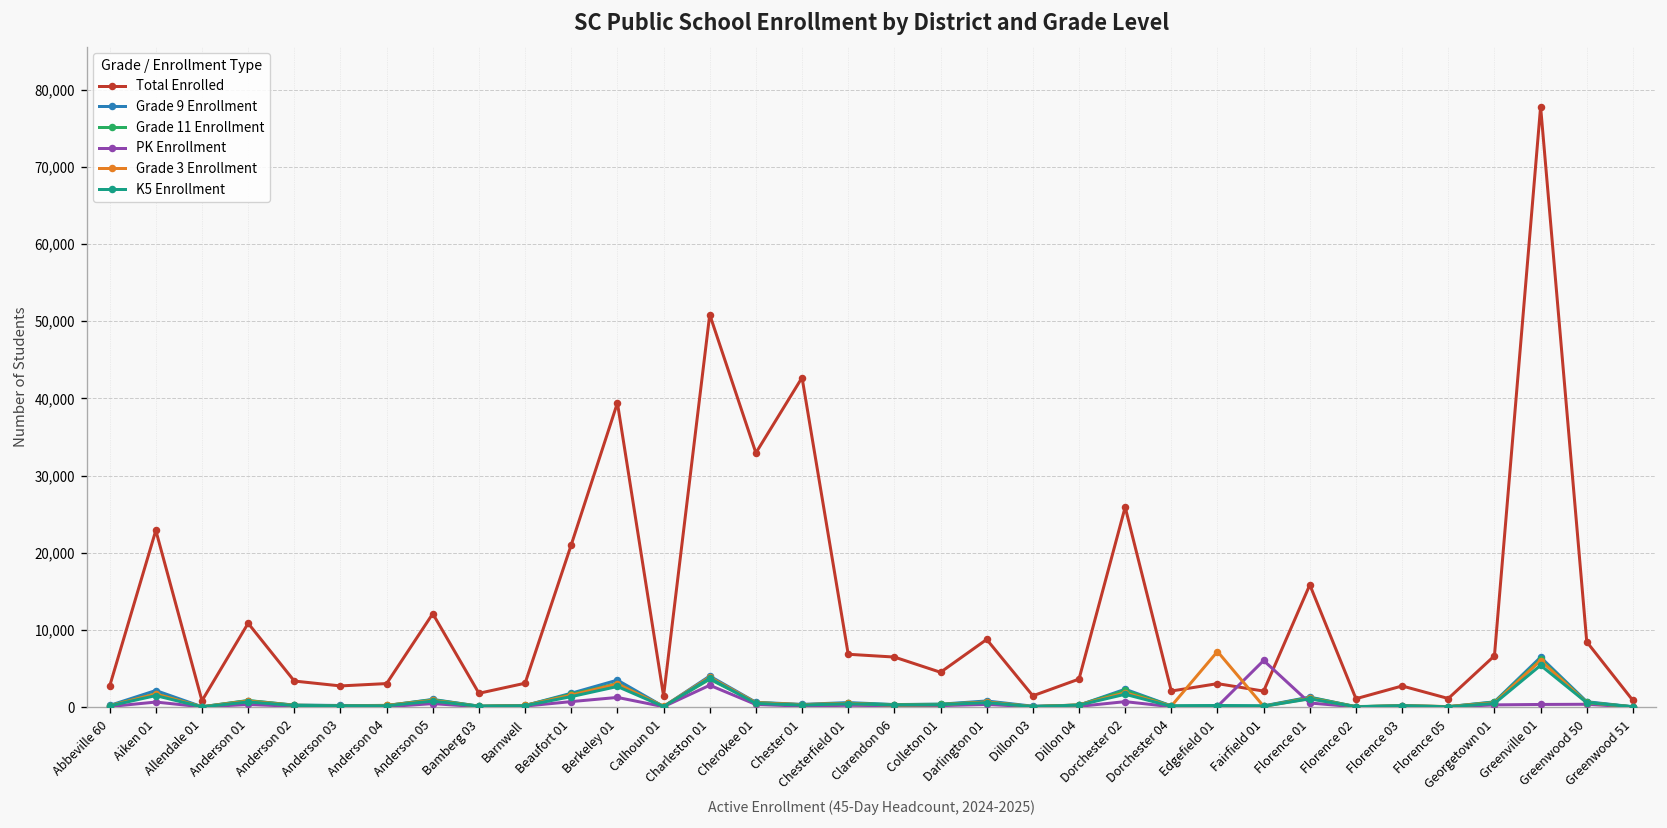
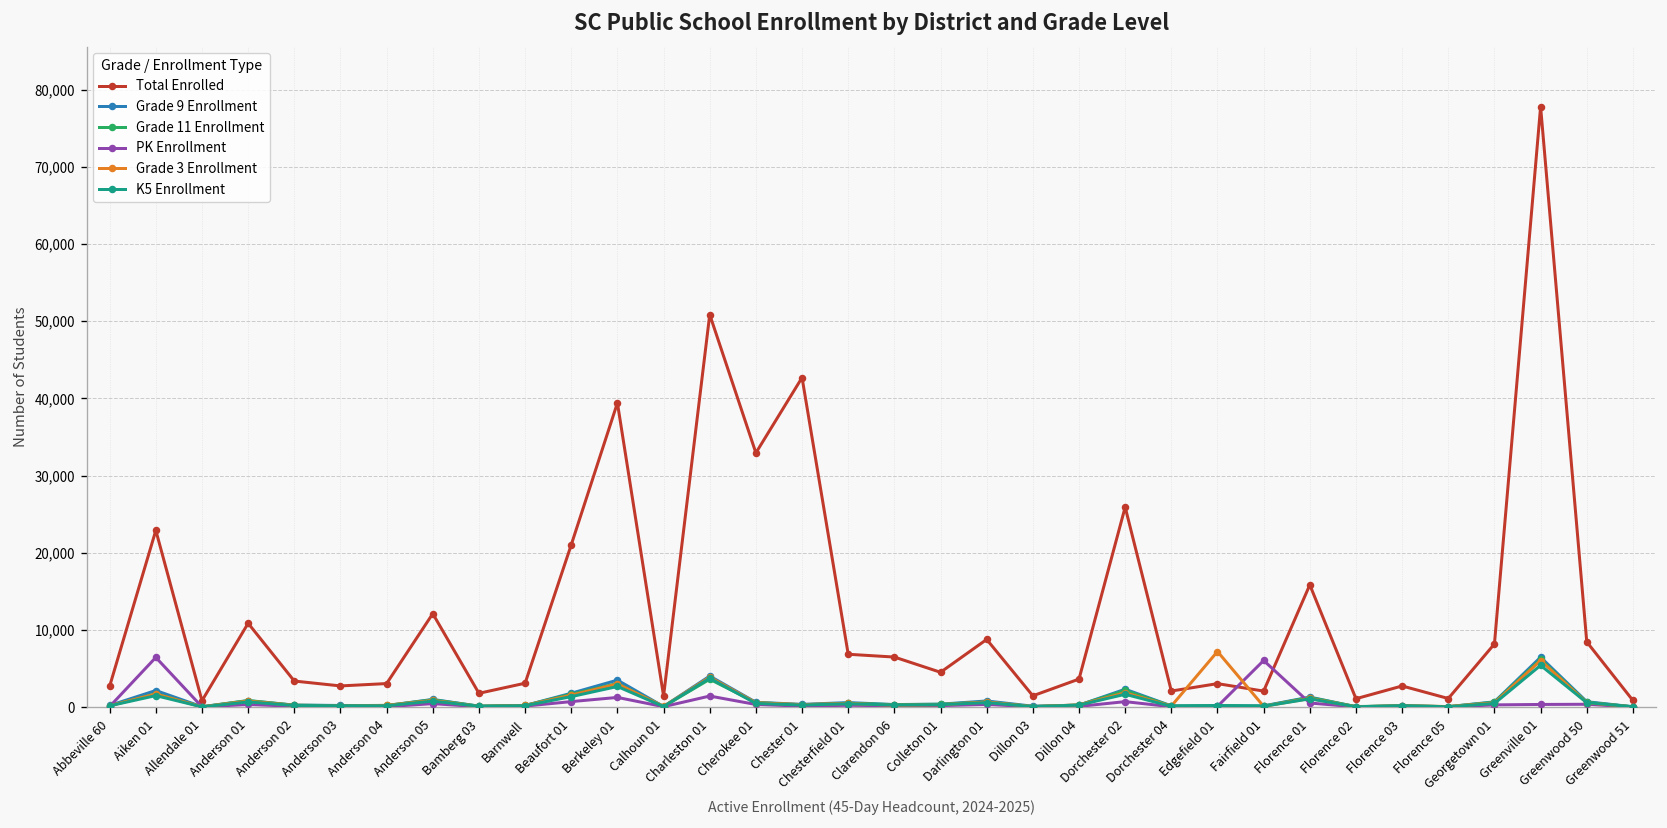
PK Enrollment, Aiken 01: 1,000 -> 6,000
PK Enrollment, Charleston 01: 3,000 -> 1,000
Total Enrolled, Georgetown 01: 7,000 -> 8,000
